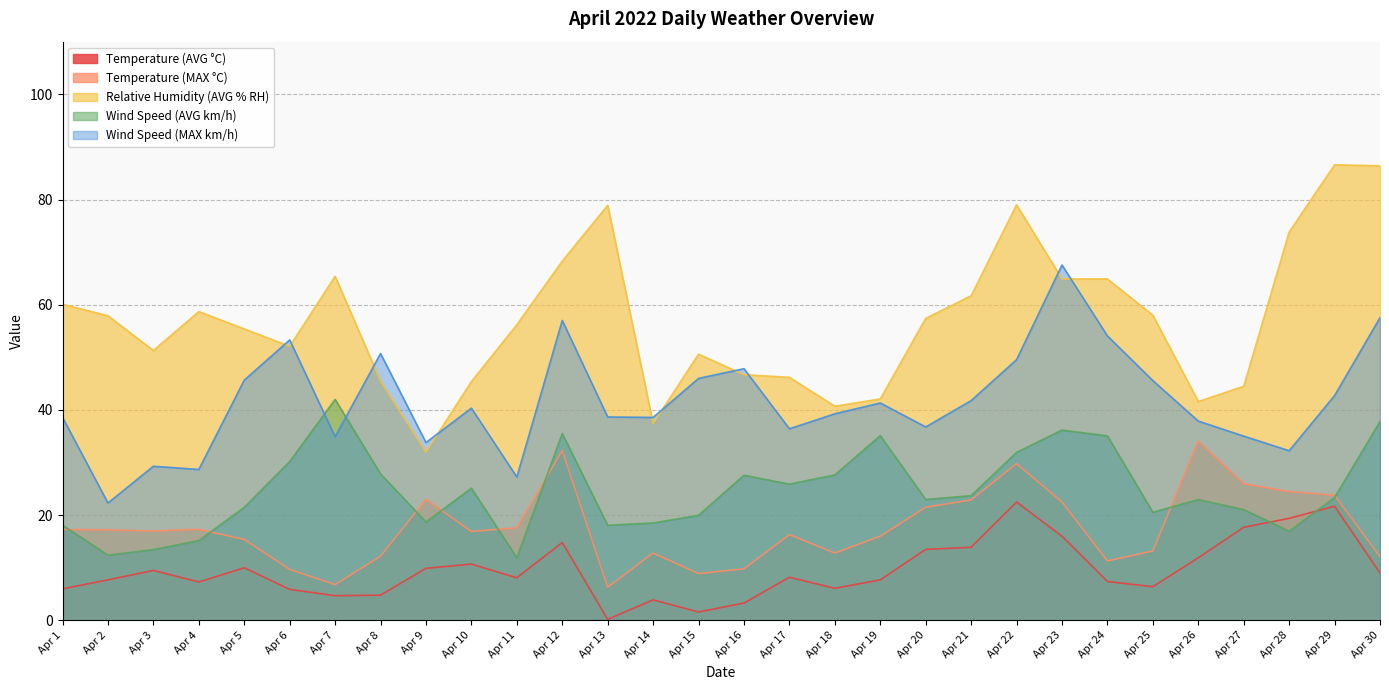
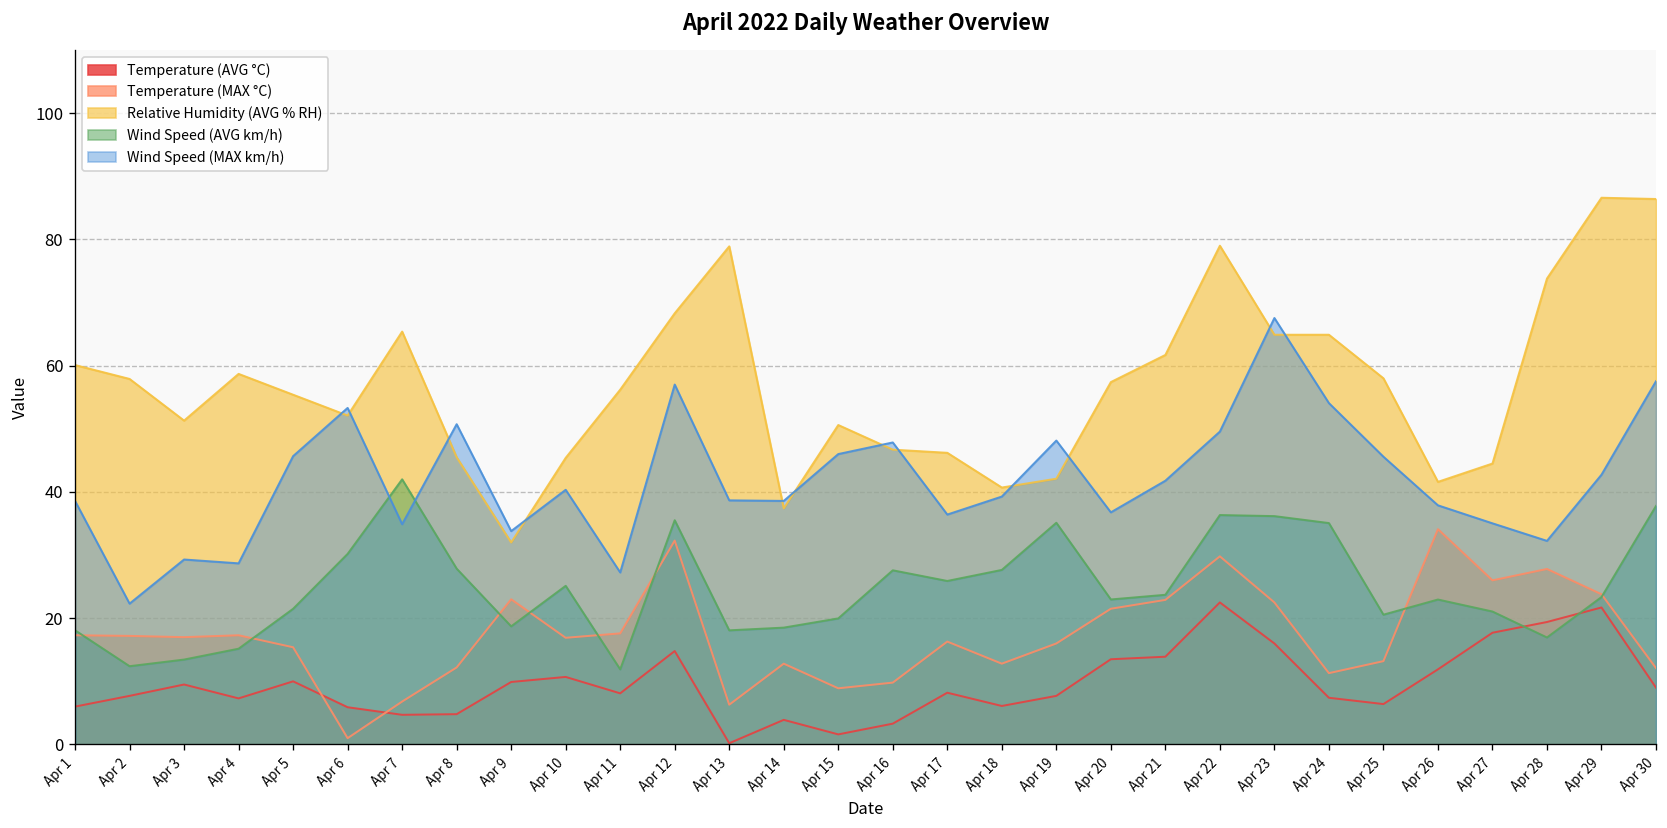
Temperature (MAX °C), Apr 6: 10 -> 1
Wind Speed (MAX km/h), Apr 19: 41 -> 48
Wind Speed (AVG km/h), Apr 22: 32 -> 36
Temperature (MAX °C), Apr 28: 25 -> 28
